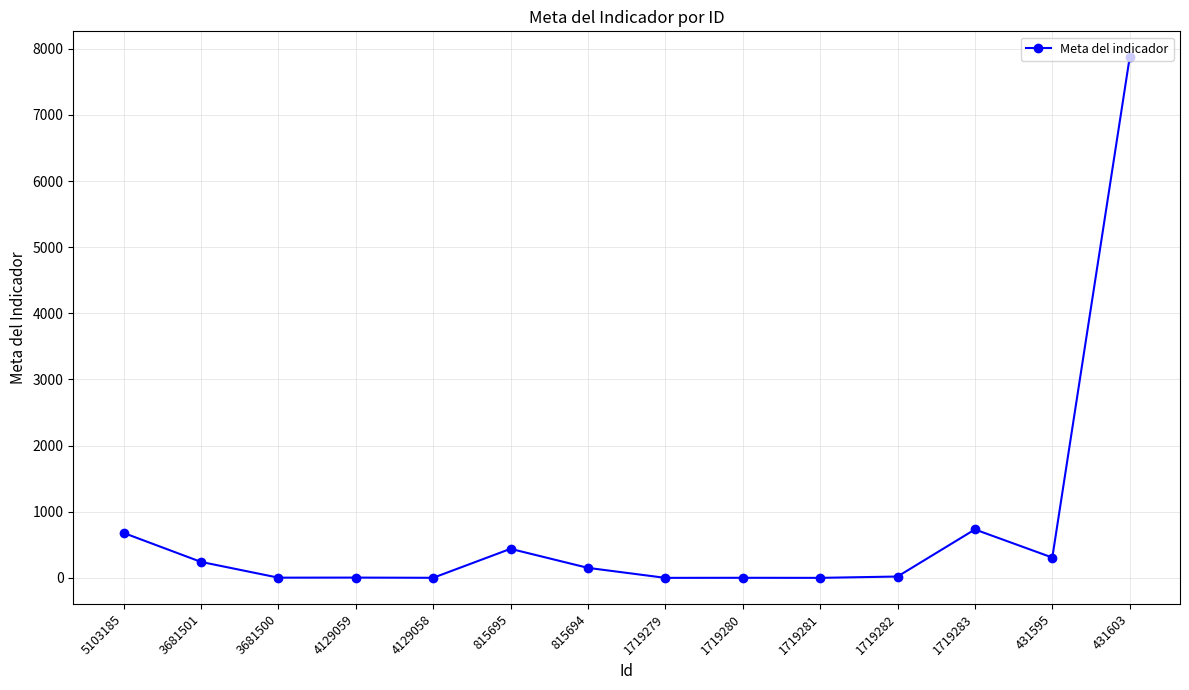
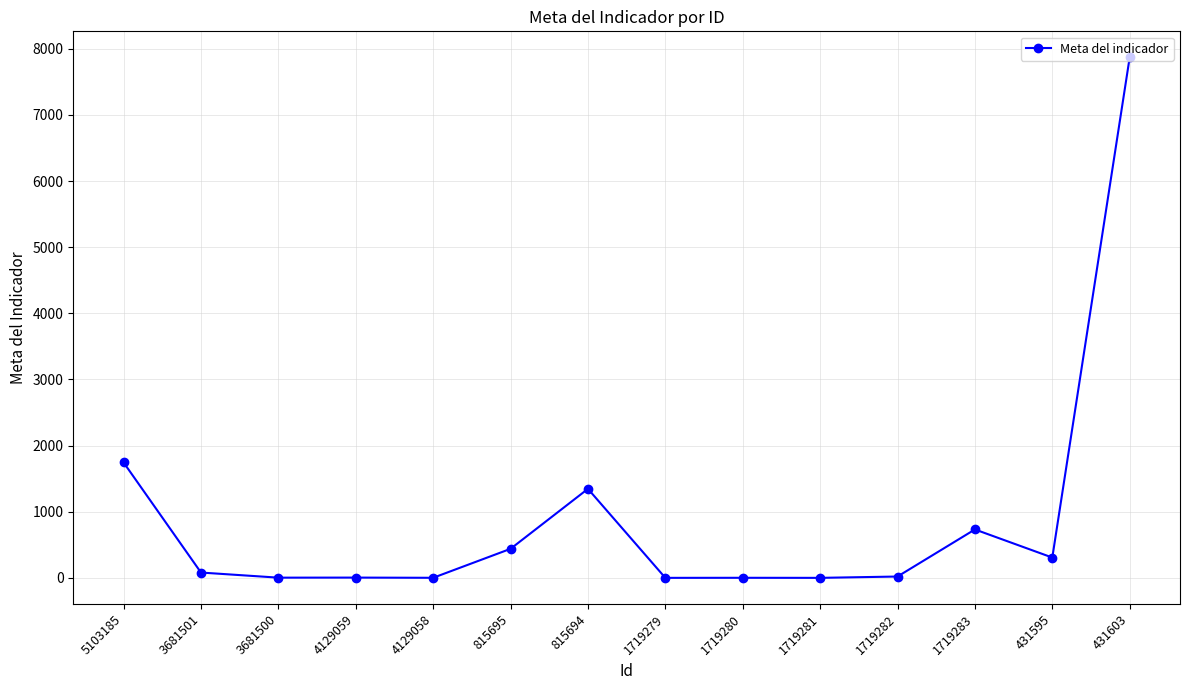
5103185: 700 -> 1700
3681501: 200 -> 100
815694: 200 -> 1300
